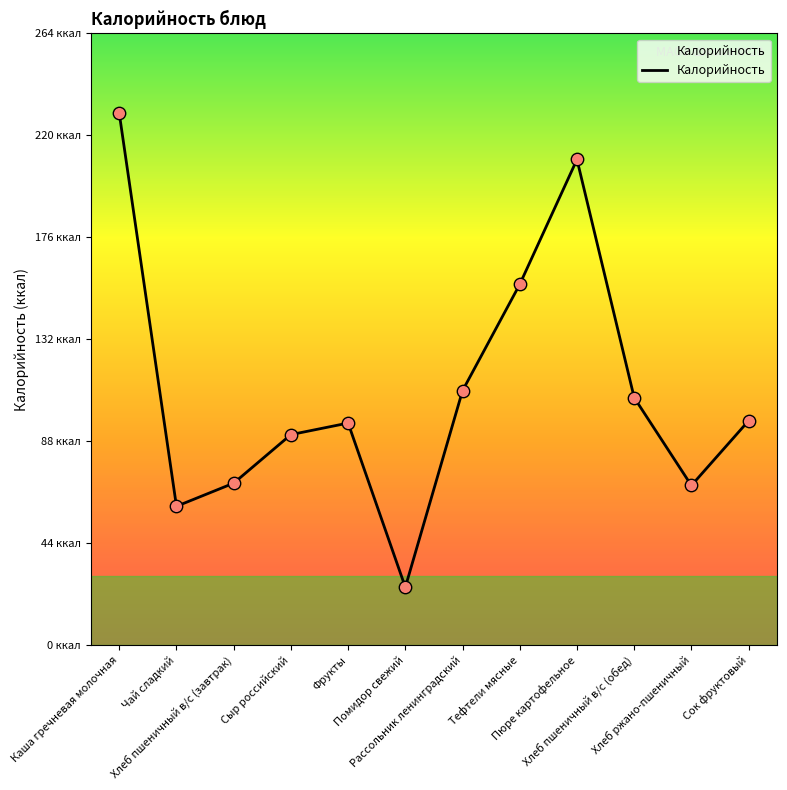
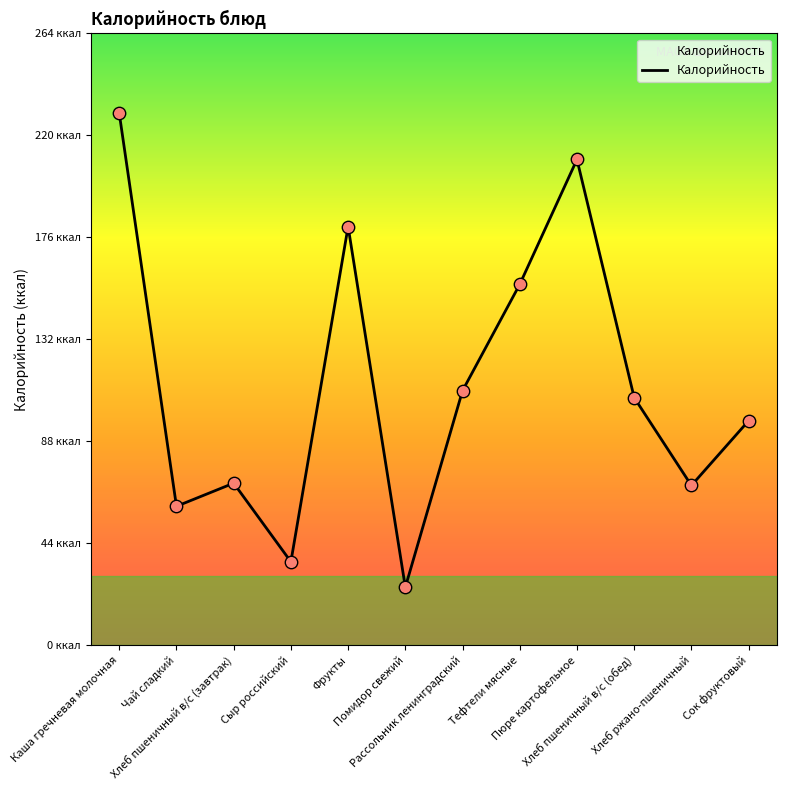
Сыр российский: 91 ккал -> 36 ккал
Фрукты: 96 ккал -> 181 ккал
